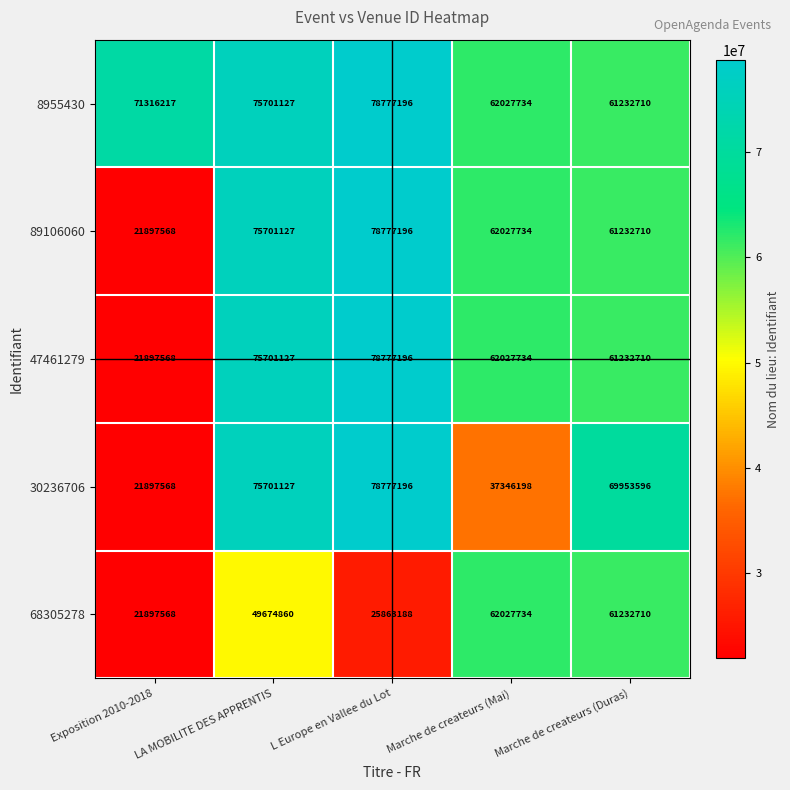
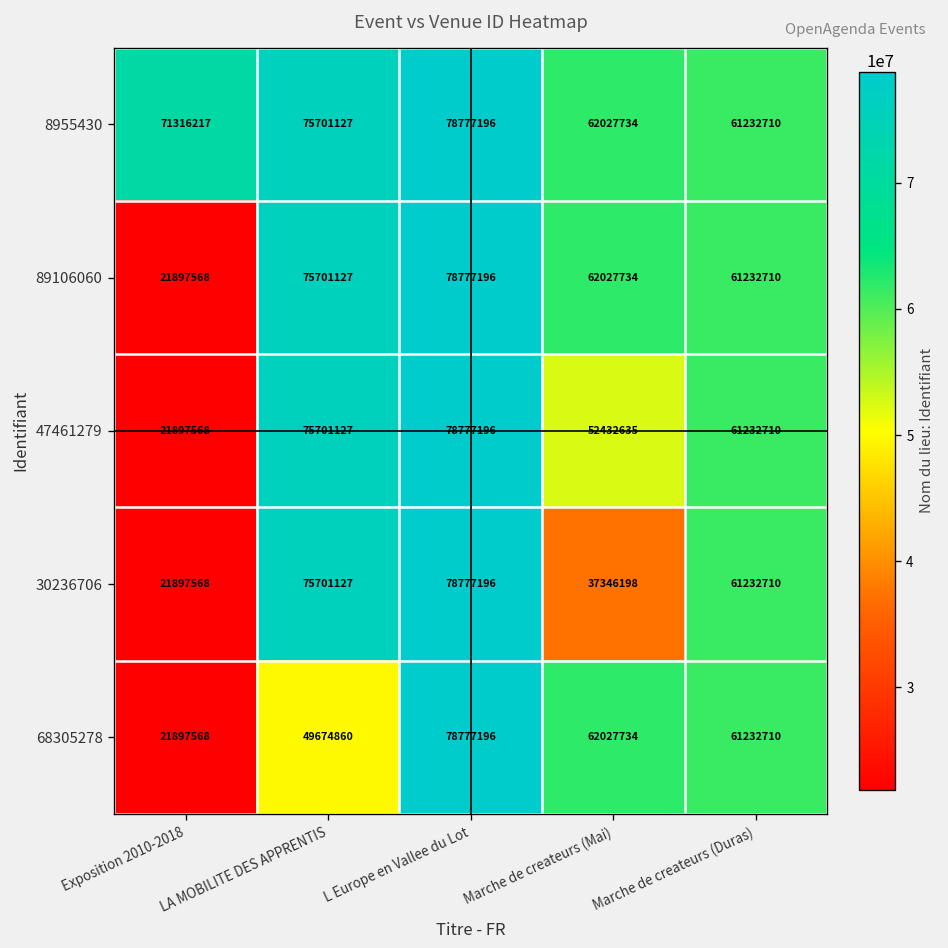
47461279, Marche de createurs (Mai): 62027734 -> 52432635
30236706, Marche de createurs (Duras): 69953596 -> 61232710
68305278, L Europe en Vallee du Lot: 25863188 -> 78777196
